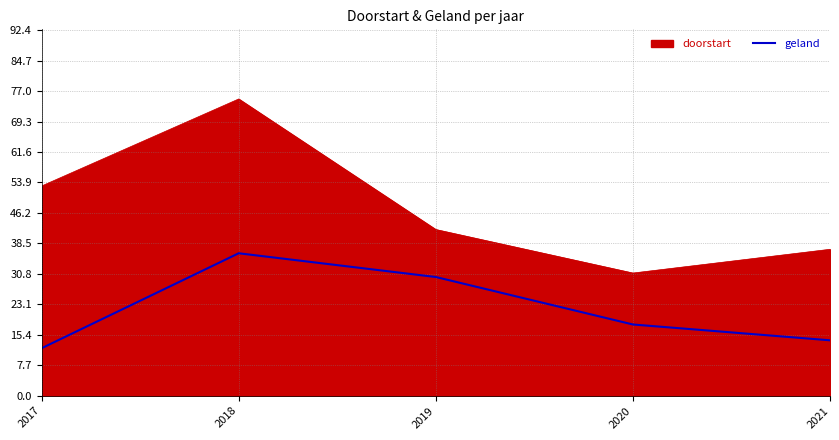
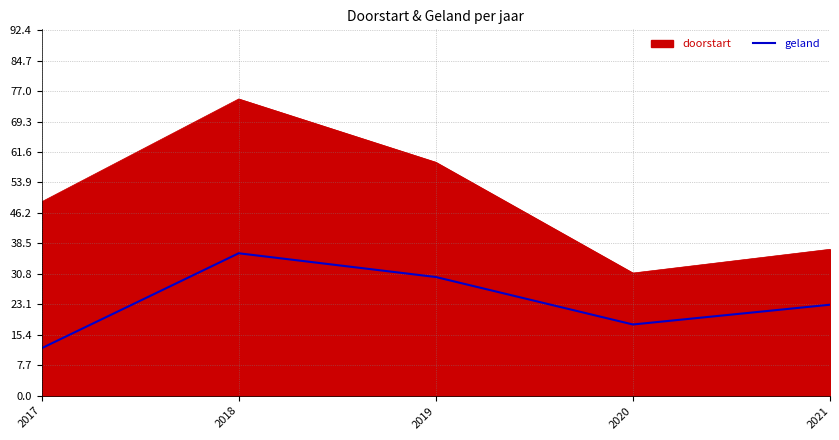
doorstart, 2017: 53 -> 49
doorstart, 2019: 42 -> 59
geland, 2021: 14 -> 23
